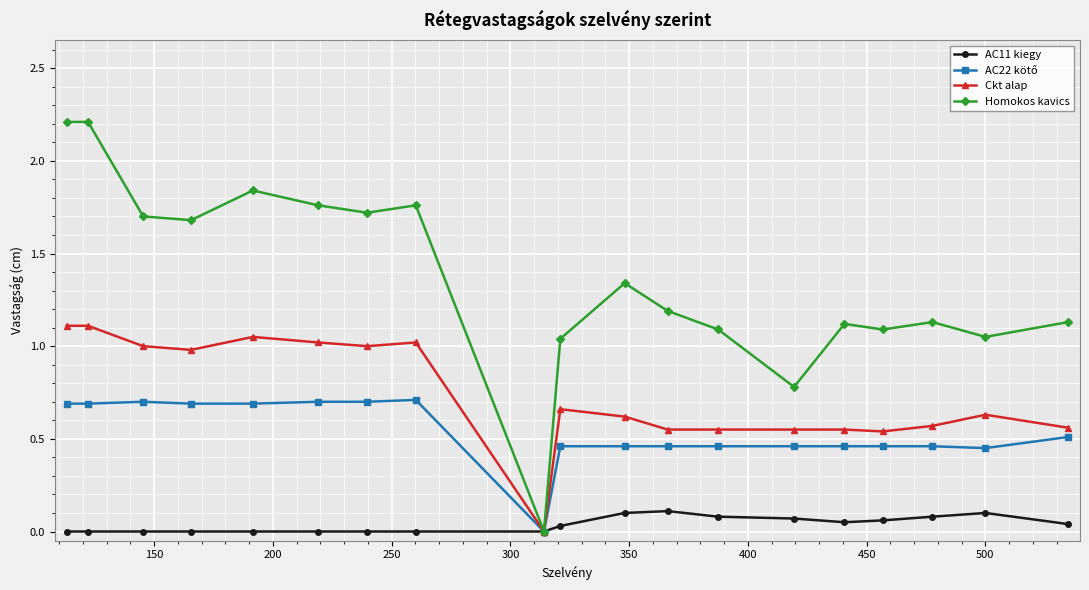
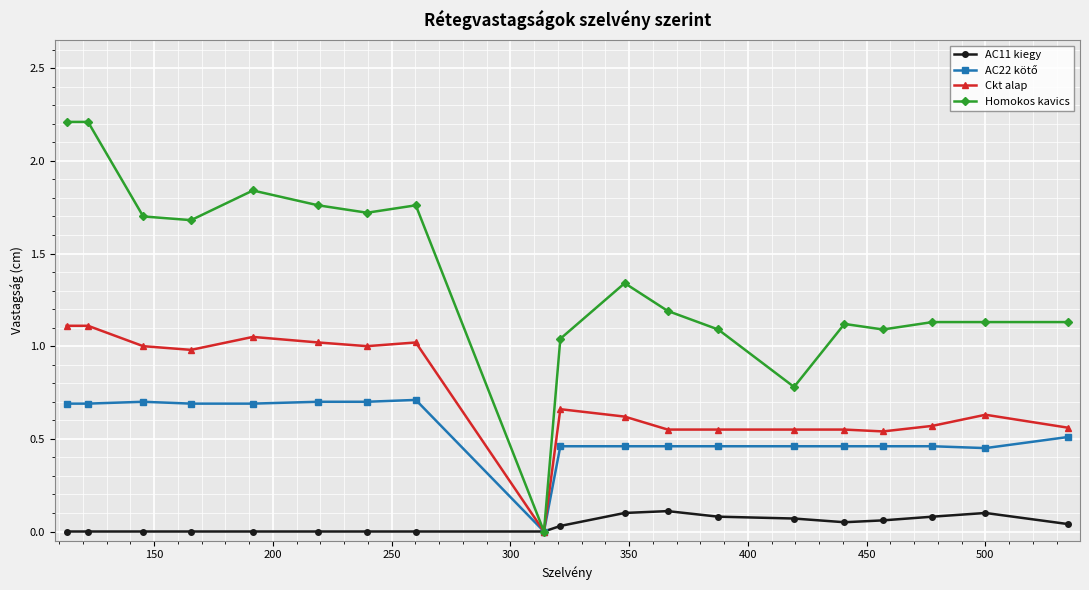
Homokos kavics, 500: 1.05 -> 1.13
